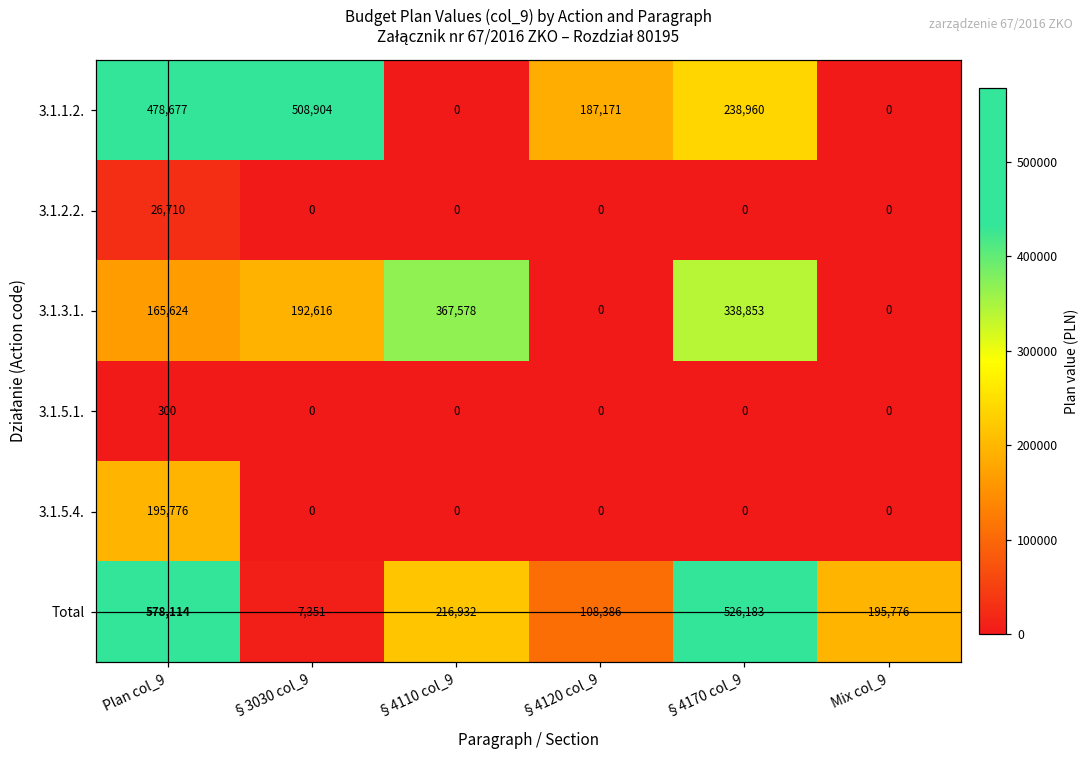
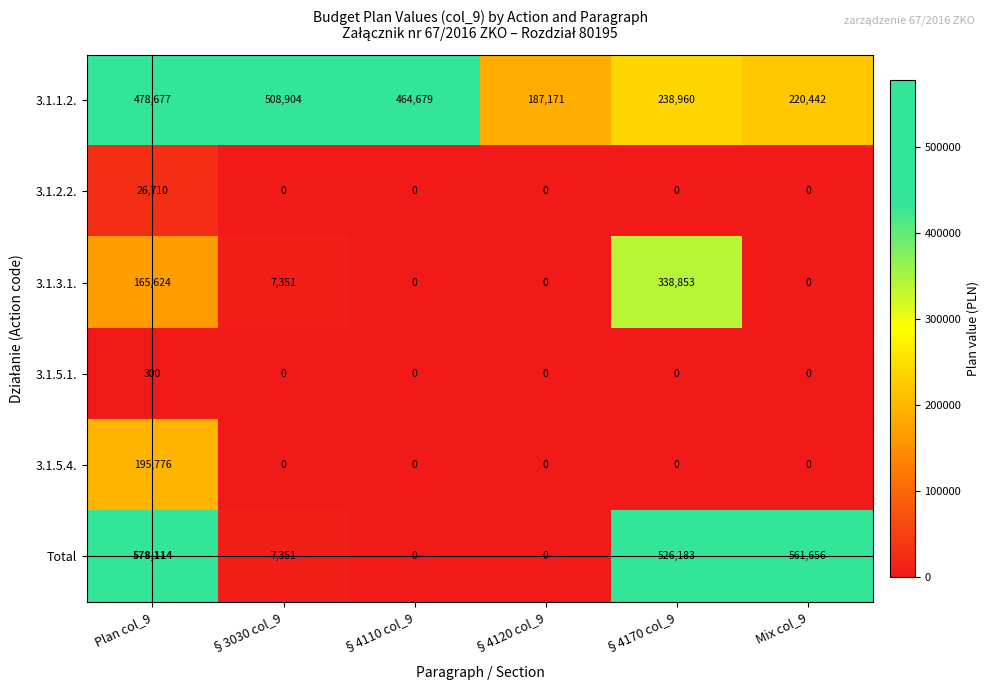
3.1.1.2., §4110 col_9: 0 -> 464,679
3.1.1.2., Mix col_9: 0 -> 220,442
3.1.3.1., §3030 col_9: 192,616 -> 7,351
3.1.3.1., §4110 col_9: 367,578 -> 0
Total, §4110 col_9: 216,932 -> 0
Total, §4120 col_9: 108,386 -> 0
Total, Mix col_9: 195,776 -> 561,656
